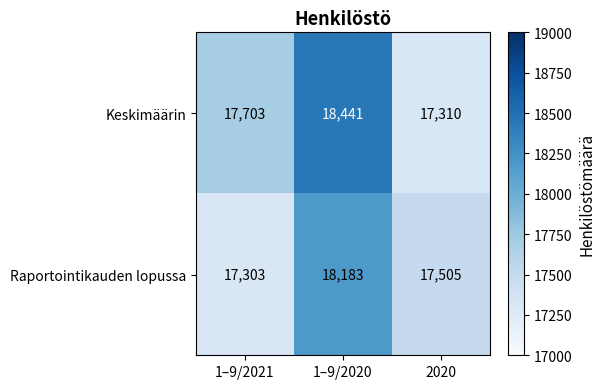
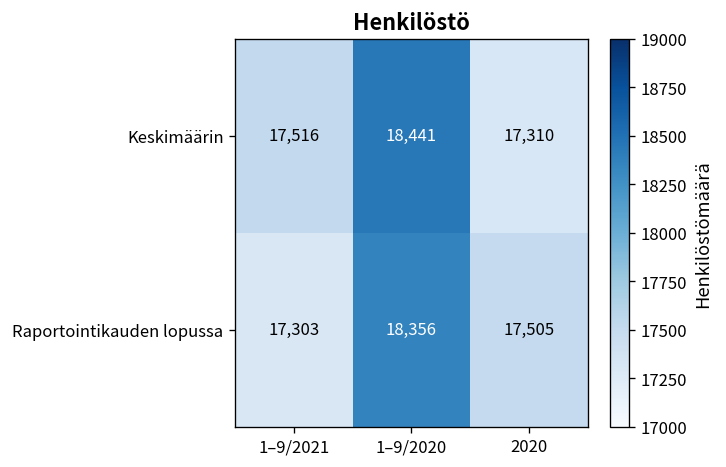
Keskimäärin, 1–9/2021: 17,703 -> 17,516
Raportointikauden lopussa, 1–9/2020: 18,183 -> 18,356
